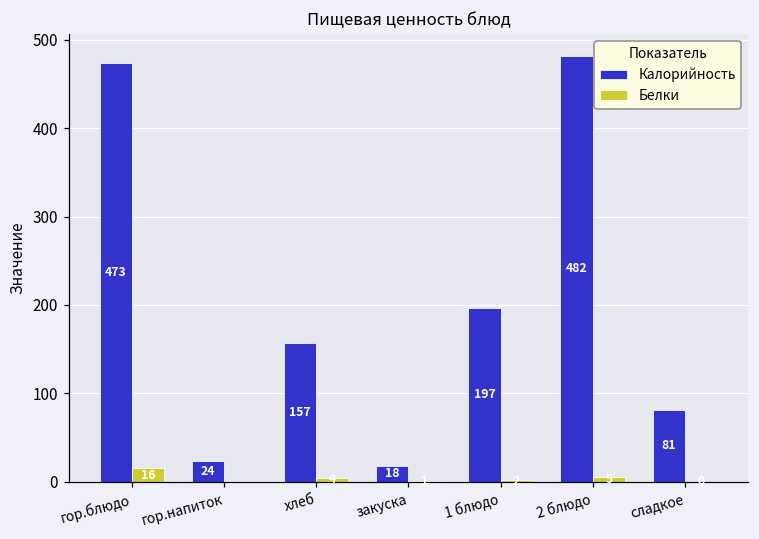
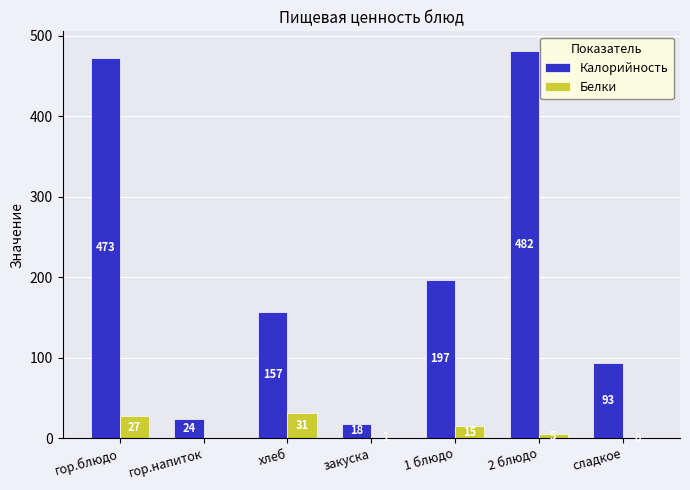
Белки, гор.блюдо: 16 -> 27
Белки, хлеб: 0 -> 30
Белки, 1 блюдо: 0 -> 10
Калорийность, сладкое: 81 -> 93
